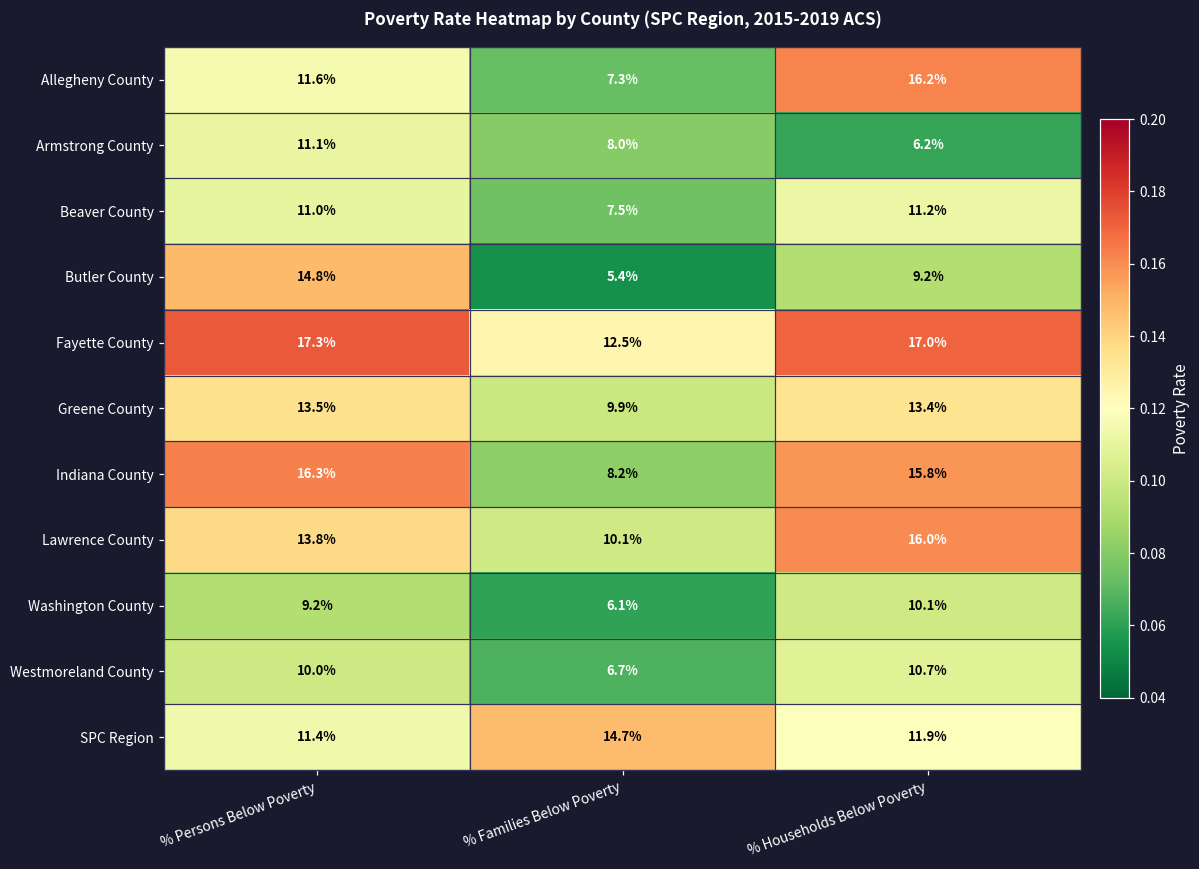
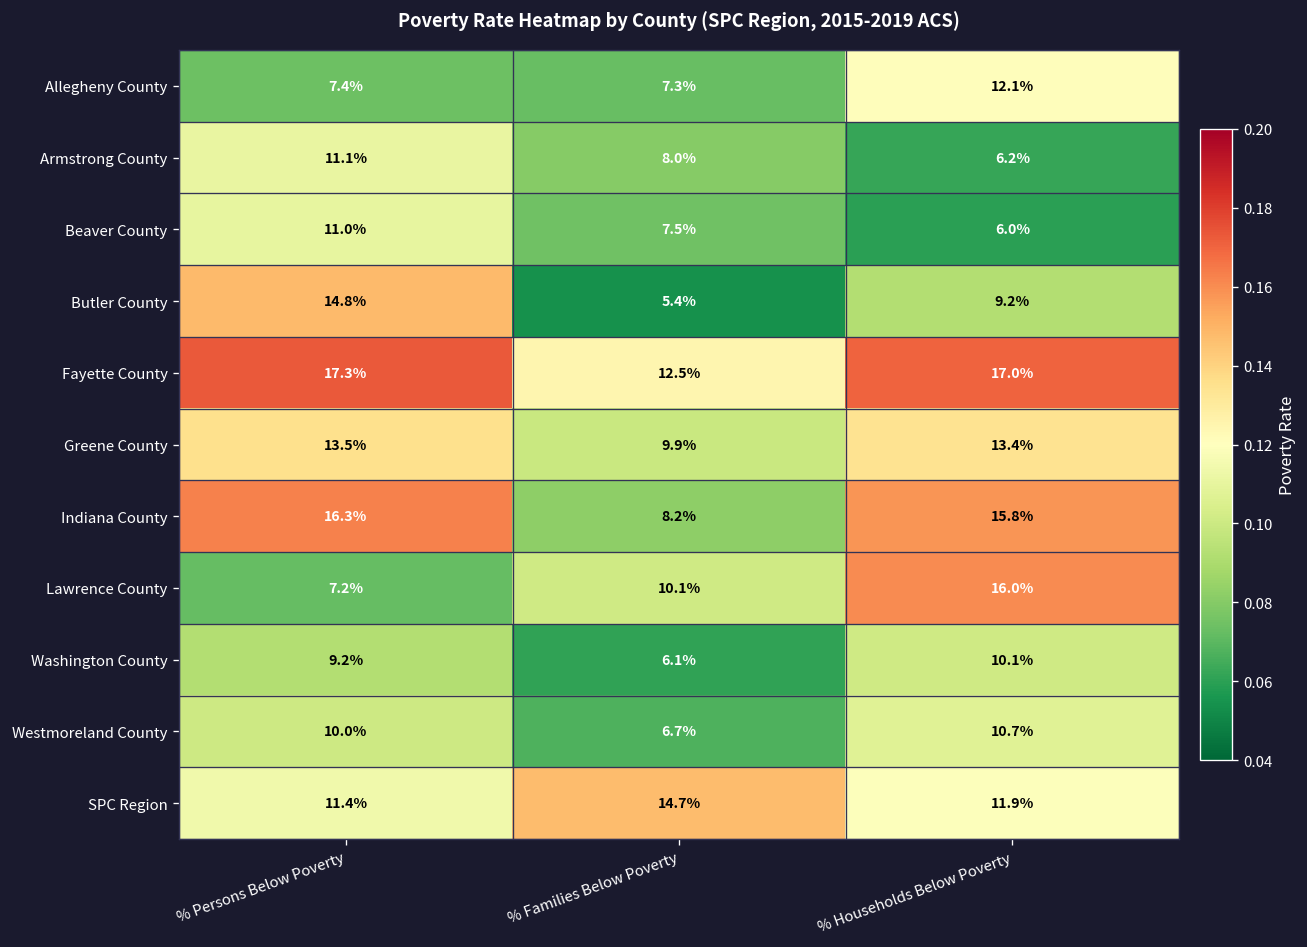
Allegheny County, % Persons Below Poverty: 11.6% -> 7.4%
Allegheny County, % Households Below Poverty: 16.2% -> 12.1%
Beaver County, % Households Below Poverty: 11.2% -> 6.0%
Lawrence County, % Persons Below Poverty: 13.8% -> 7.2%
